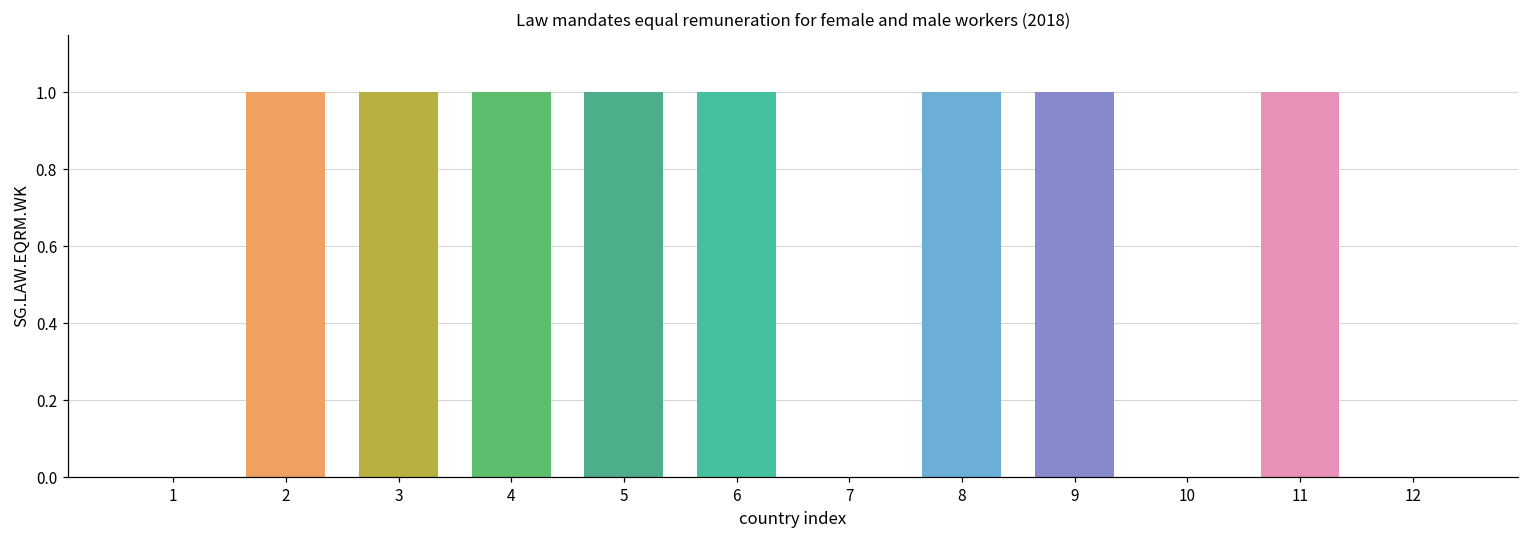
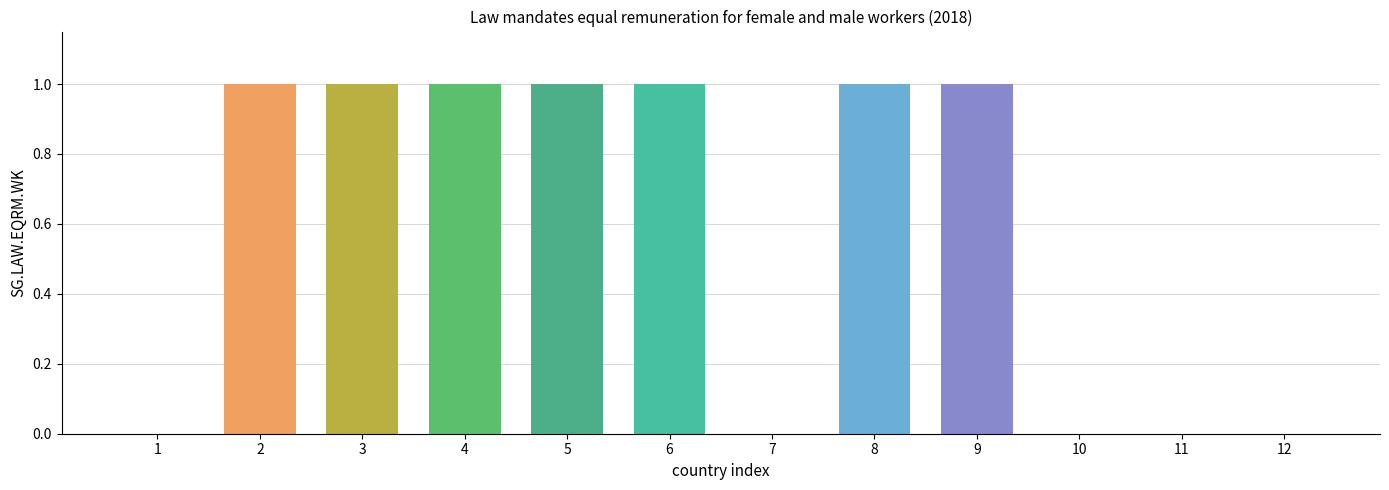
11: 1 -> 0
